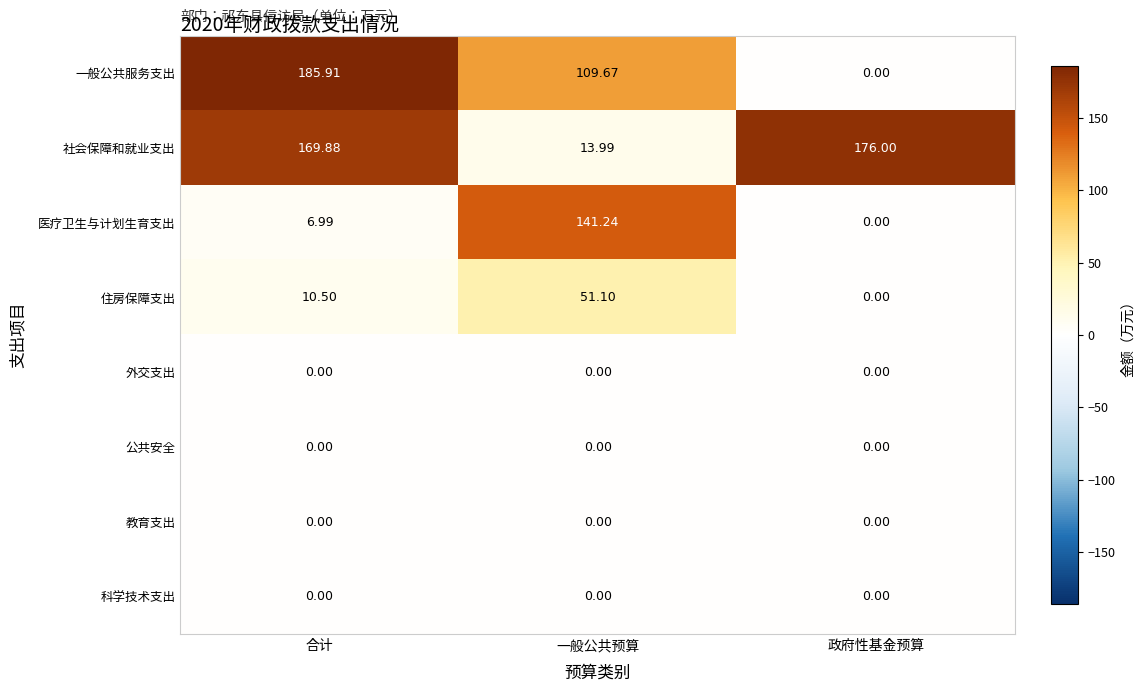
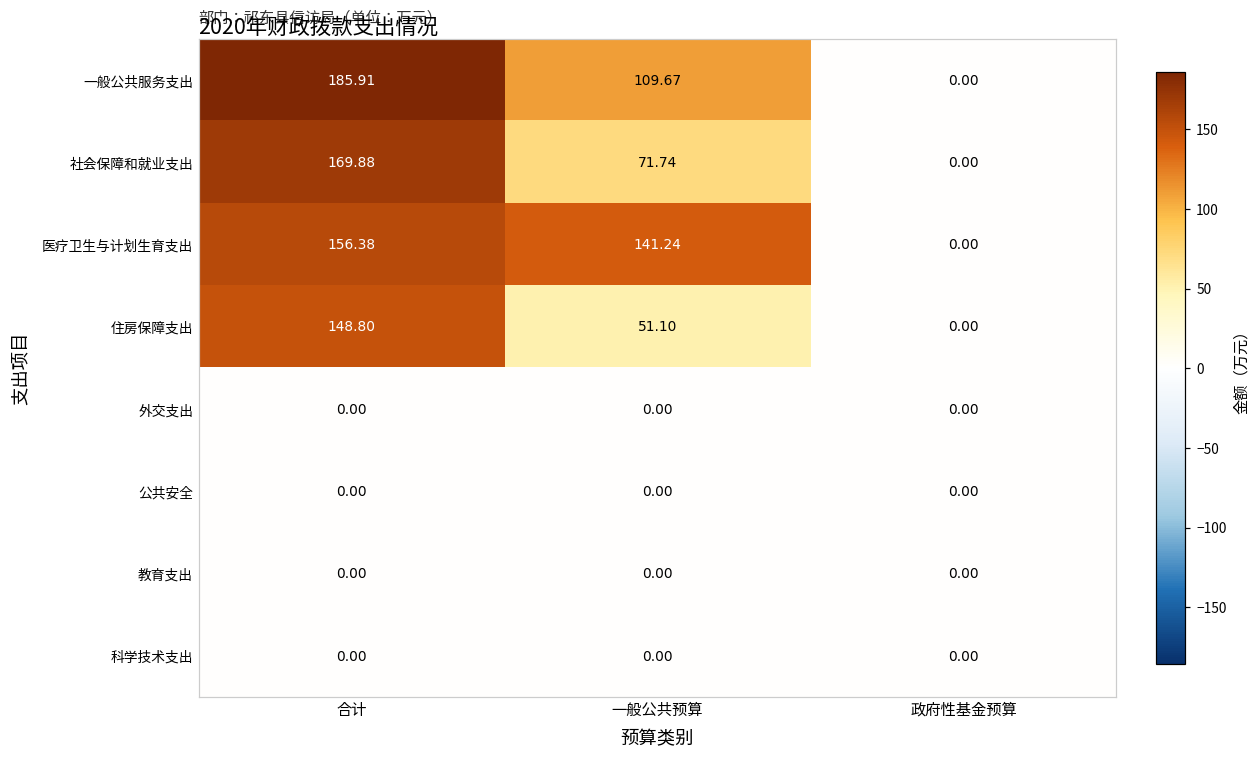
社会保障和就业支出, 一般公共预算: 13.99 -> 71.74
社会保障和就业支出, 政府性基金预算: 176.00 -> 0.00
医疗卫生与计划生育支出, 合计: 6.99 -> 156.38
住房保障支出, 合计: 10.50 -> 148.80
